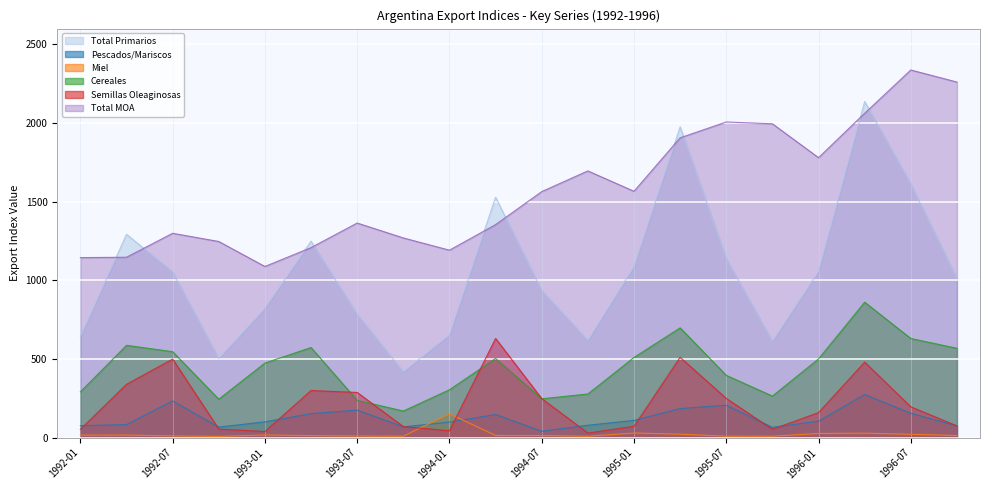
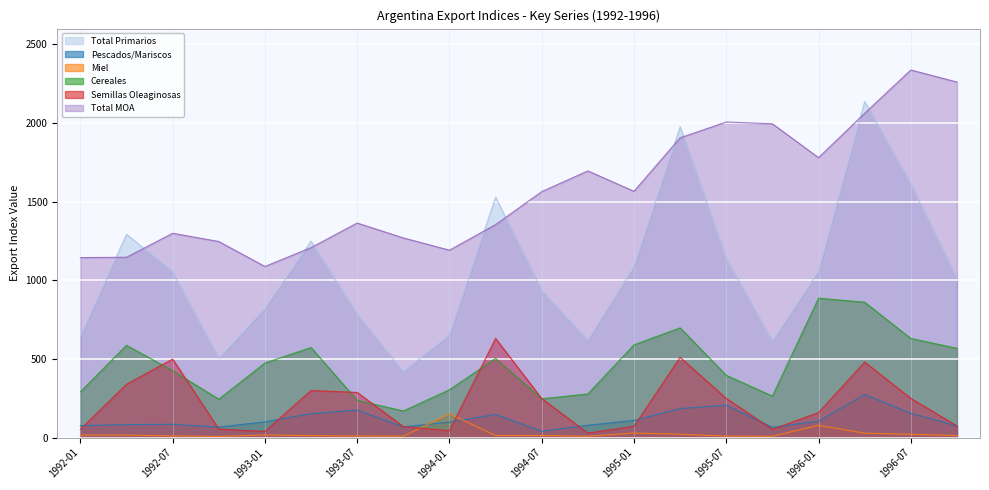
Pescados/Mariscos, 1992-07: 230 -> 80
Cereales, 1992-07: 550 -> 430
Cereales, 1995-01: 510 -> 590
Miel, 1996-01: 30 -> 80
Cereales, 1996-01: 500 -> 890
Semillas Oleaginosas, 1996-07: 200 -> 250
